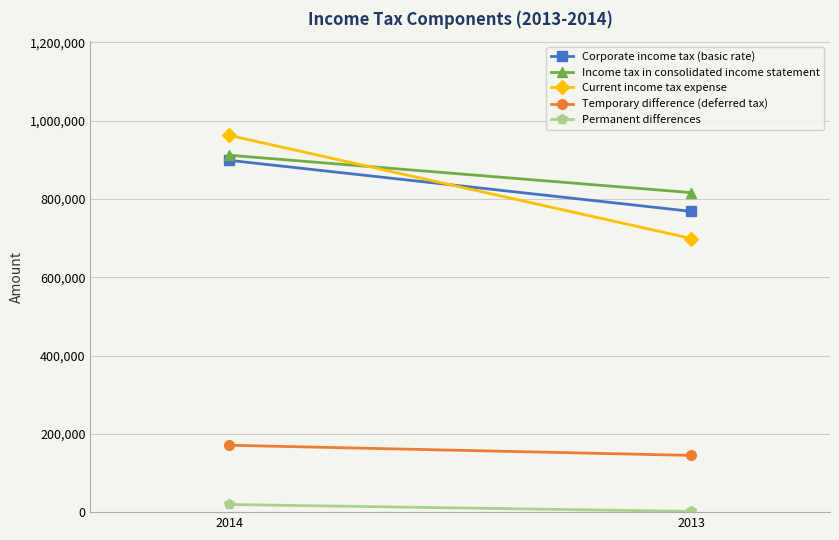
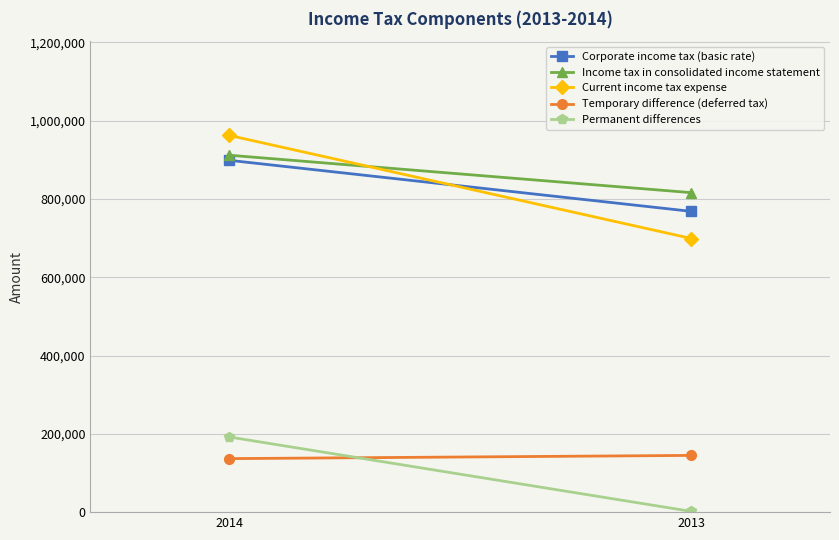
Temporary difference (deferred tax), 2014: 170,000 -> 140,000
Permanent differences, 2014: 20,000 -> 190,000
